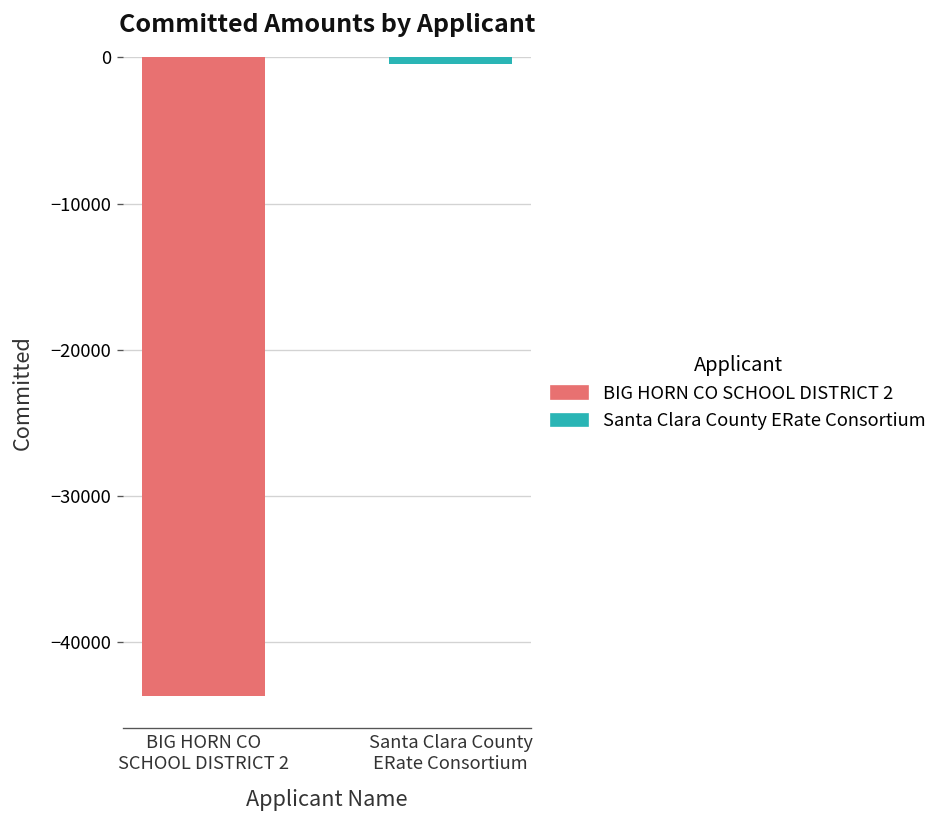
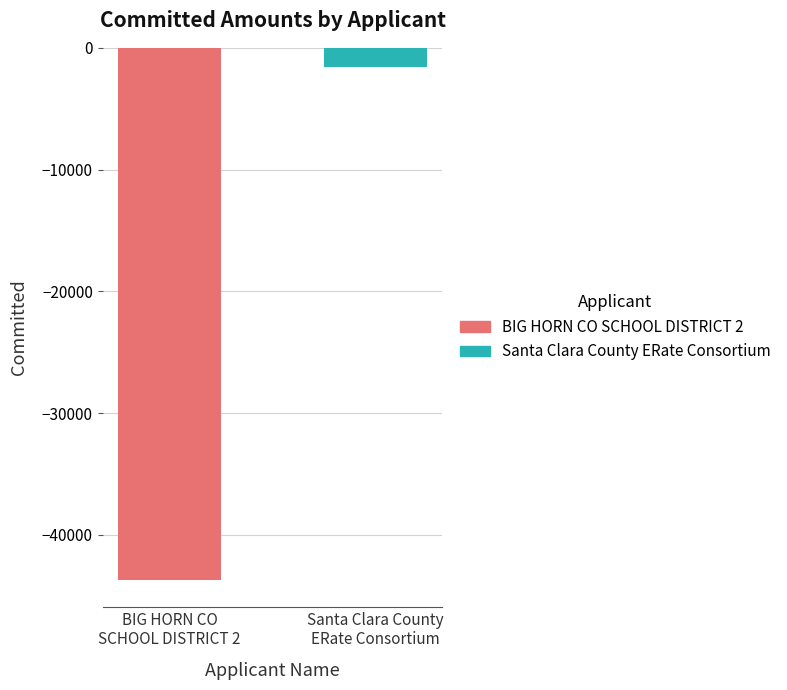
Santa Clara County ERate Consortium: -400 -> -1500
